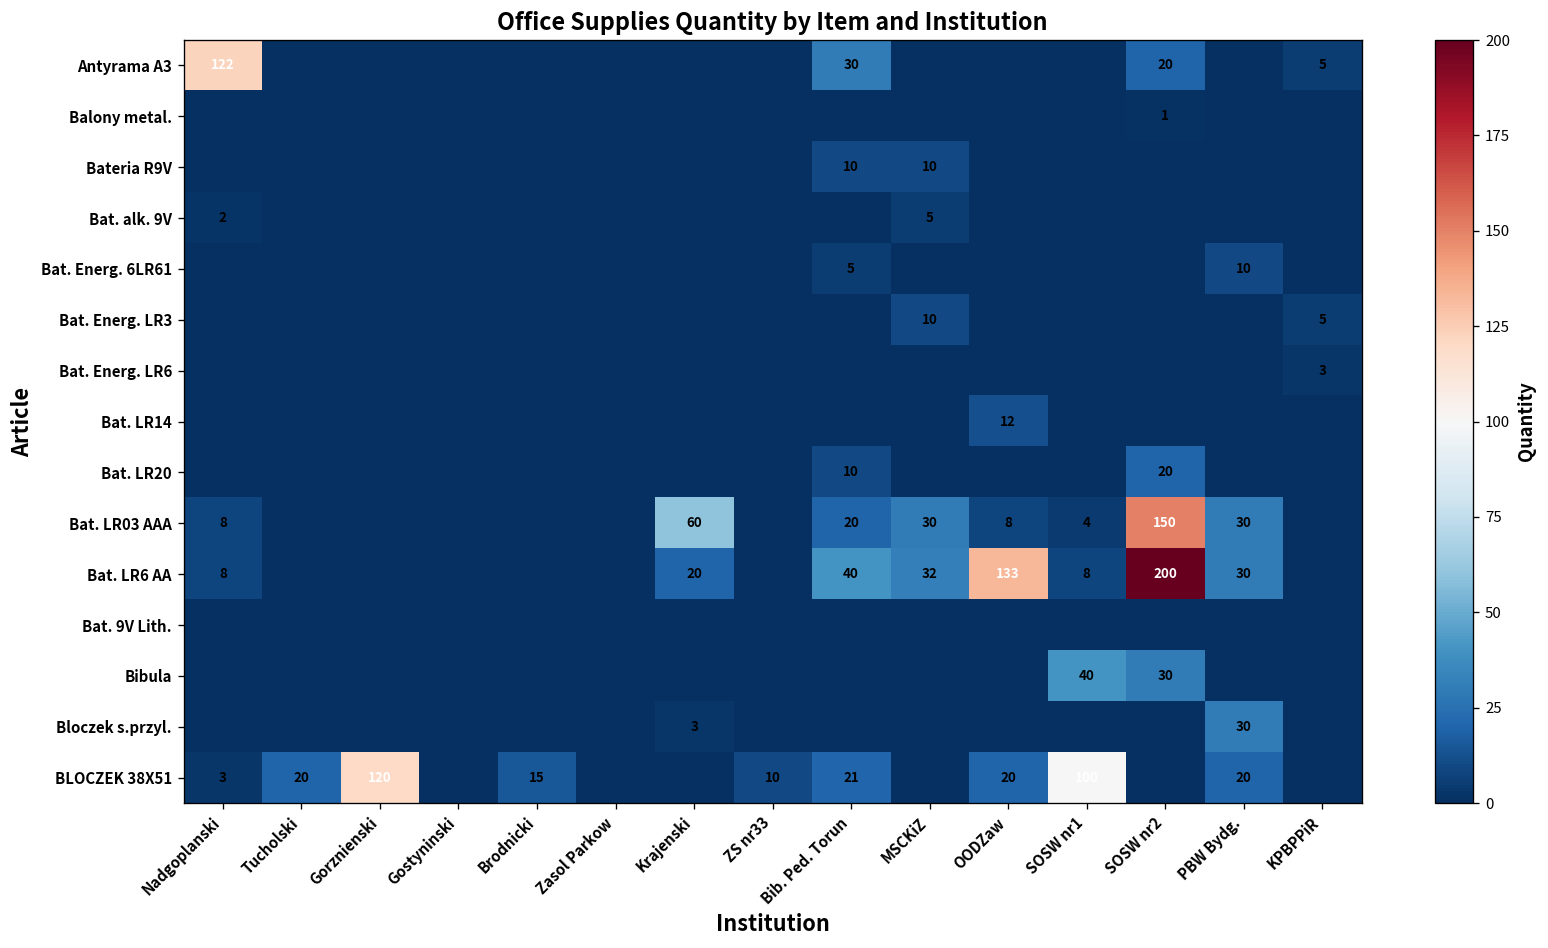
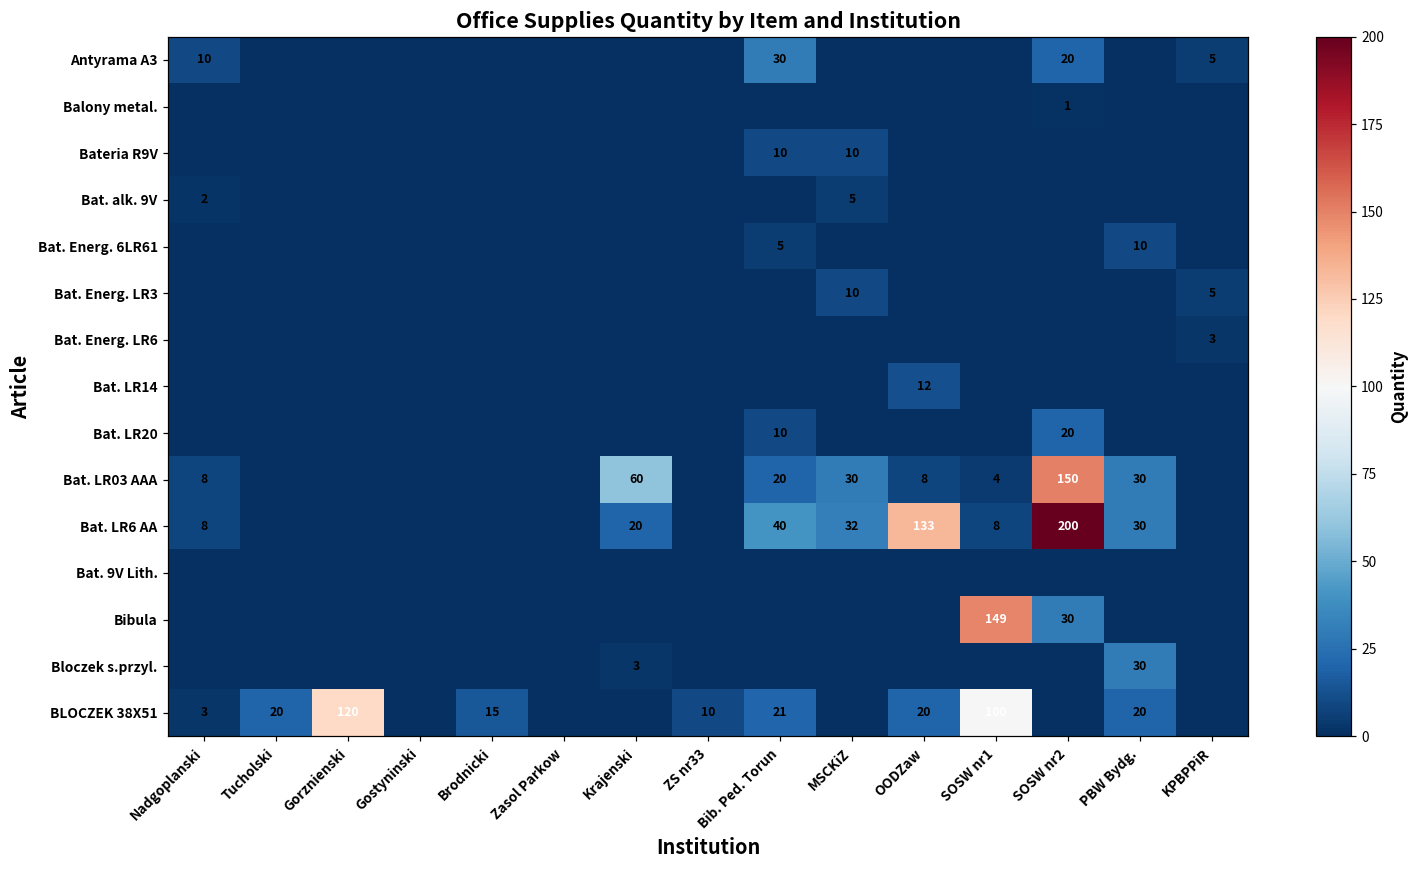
Antyrama A3, Nadgoplanski: 122 -> 10
Bibula, SOSW nr1: 40 -> 149
